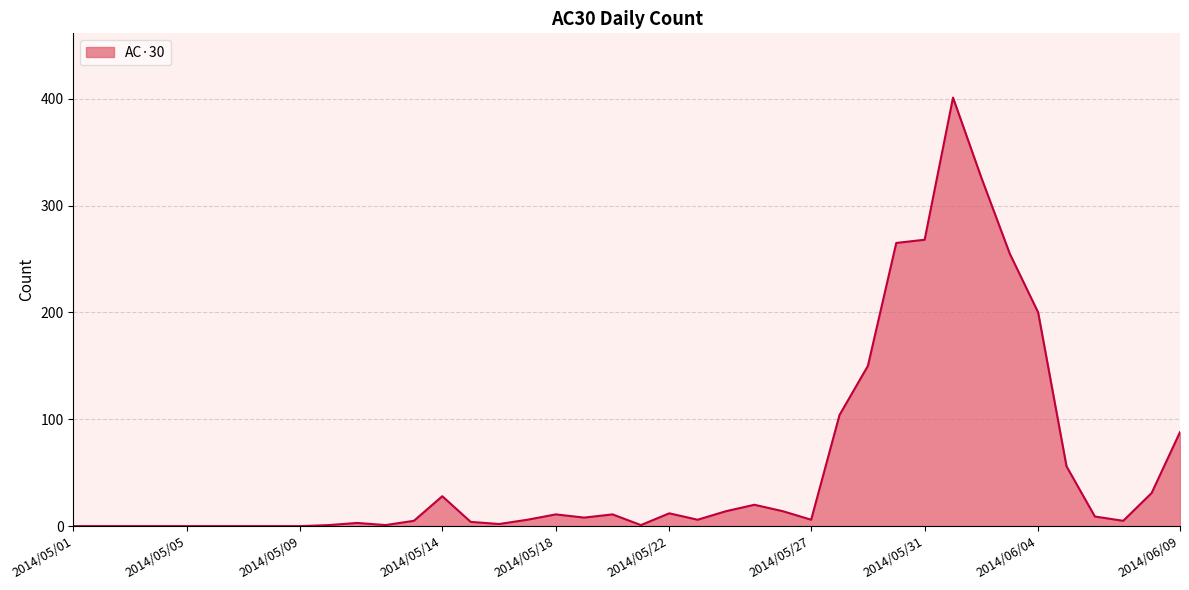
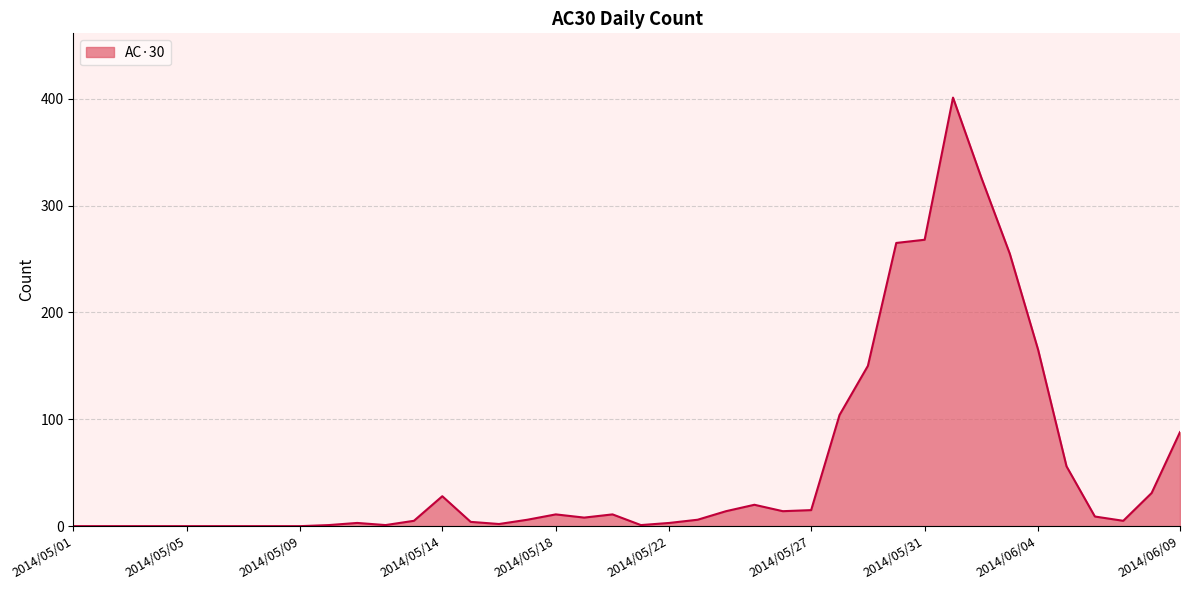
2014/05/22: 12 -> 3
2014/05/27: 6 -> 15
2014/06/04: 200 -> 165
